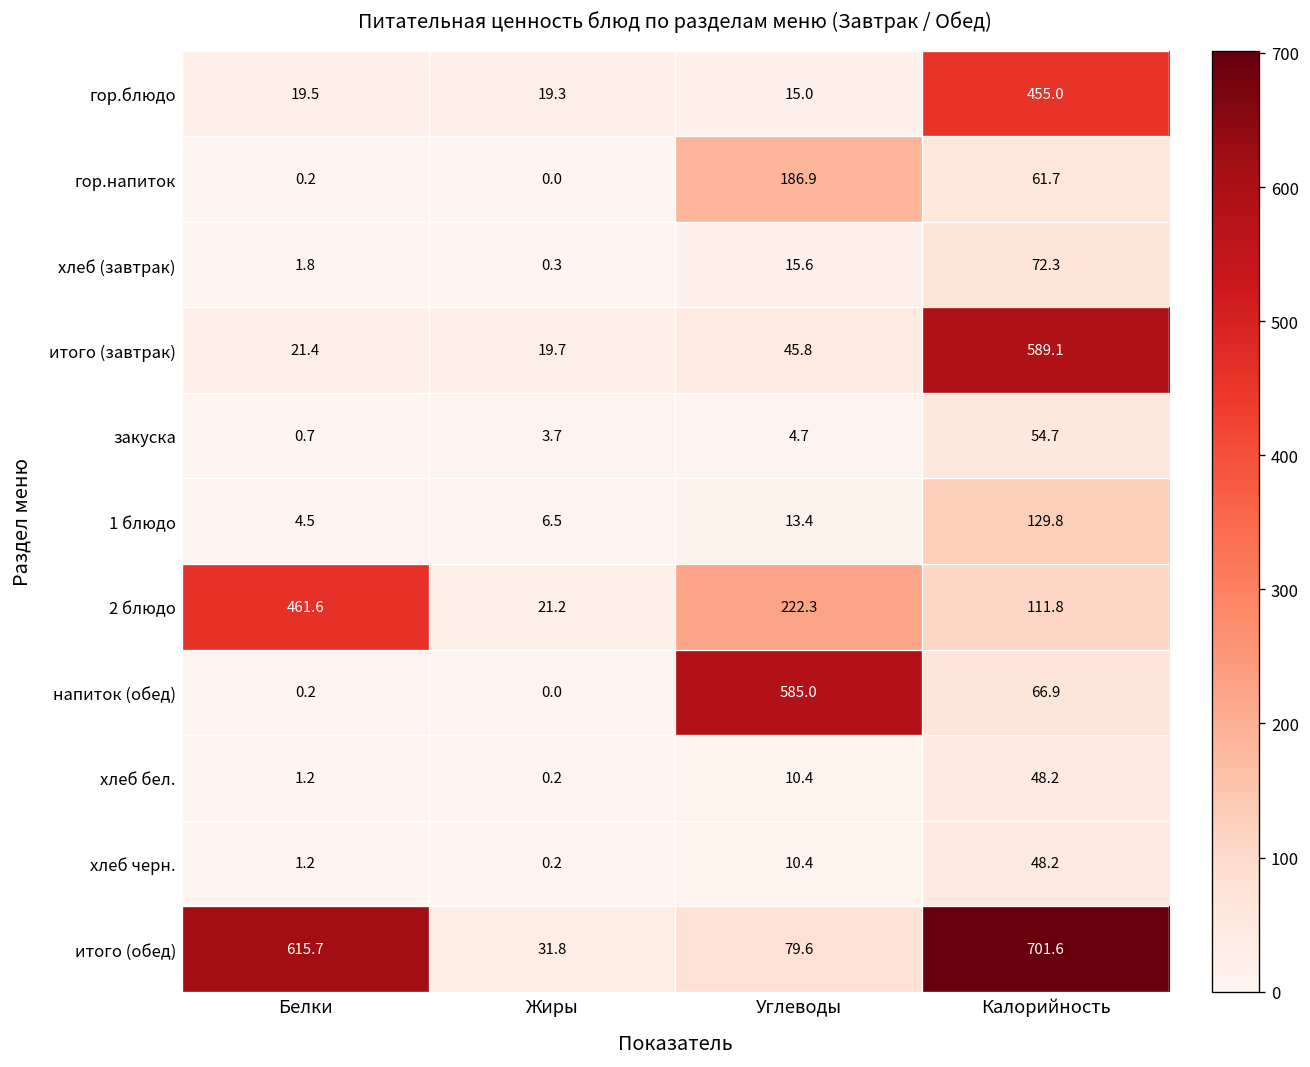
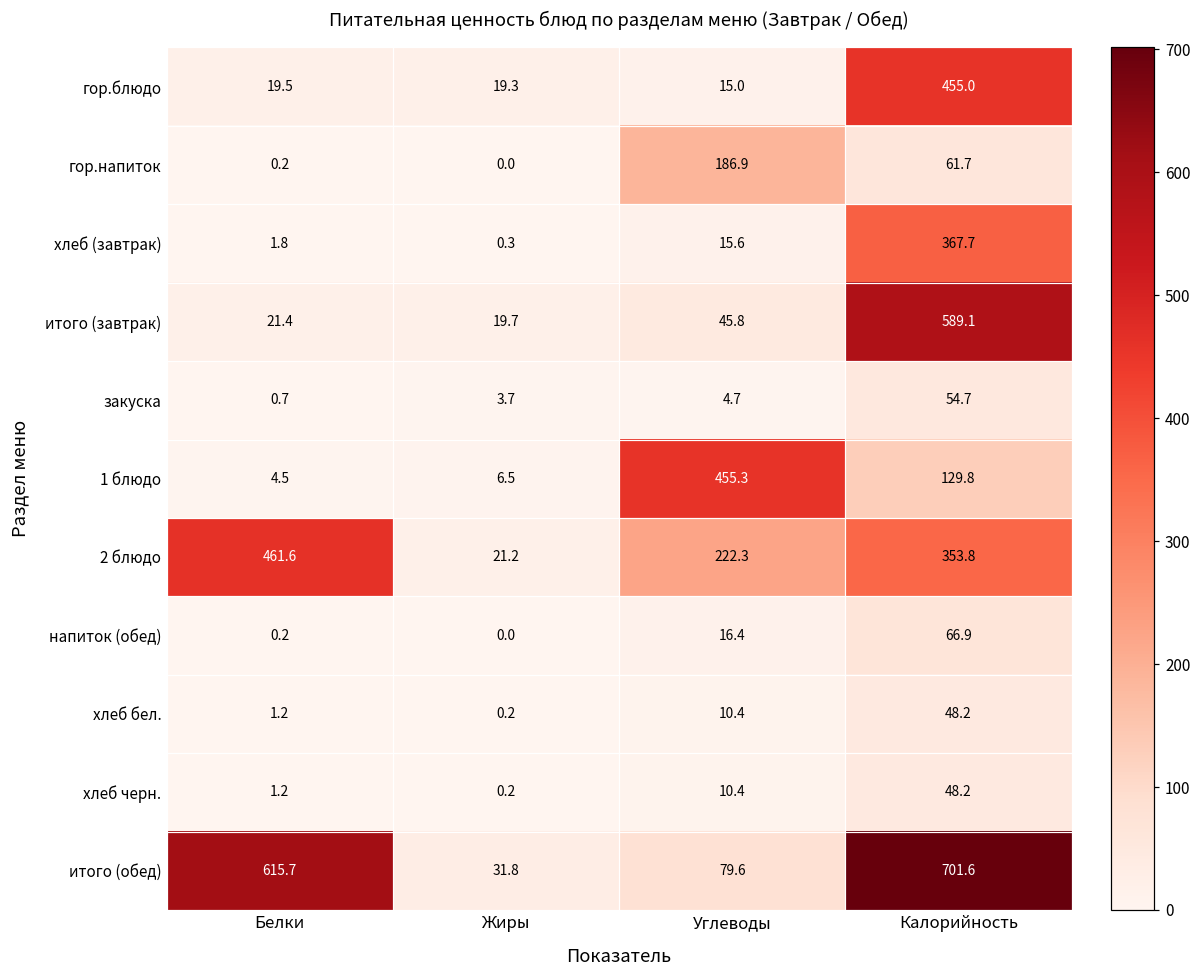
хлеб (завтрак), Калорийность: 72.3 -> 367.7
1 блюдо, Углеводы: 13.4 -> 455.3
2 блюдо, Калорийность: 111.8 -> 353.8
напиток (обед), Углеводы: 585.0 -> 16.4
